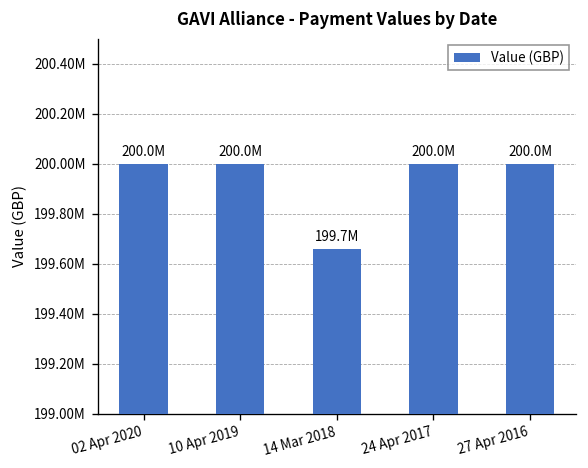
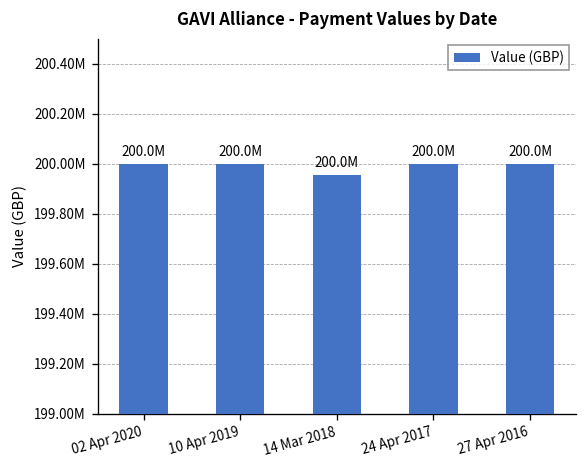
14 Mar 2018: 199.7M -> 200.0M
